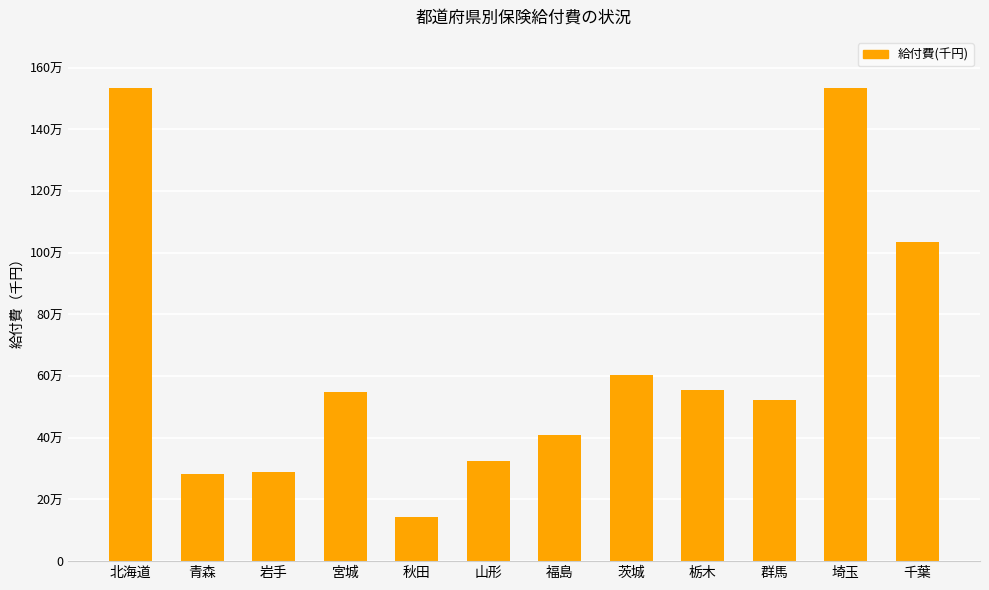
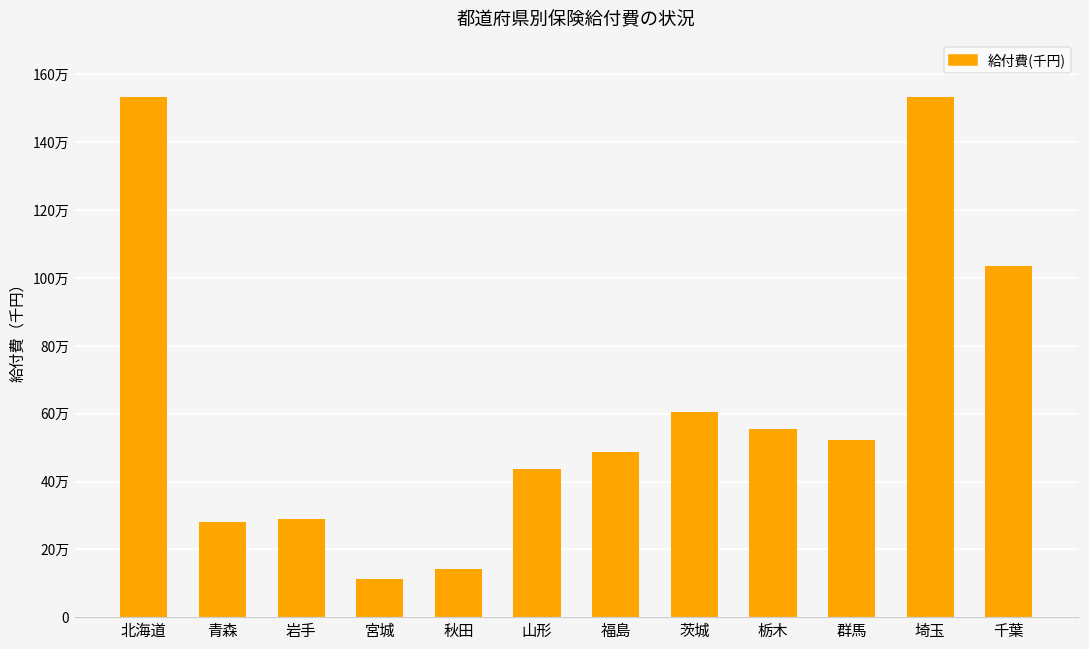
宮城: 55万 -> 11万
山形: 32万 -> 44万
福島: 41万 -> 49万
